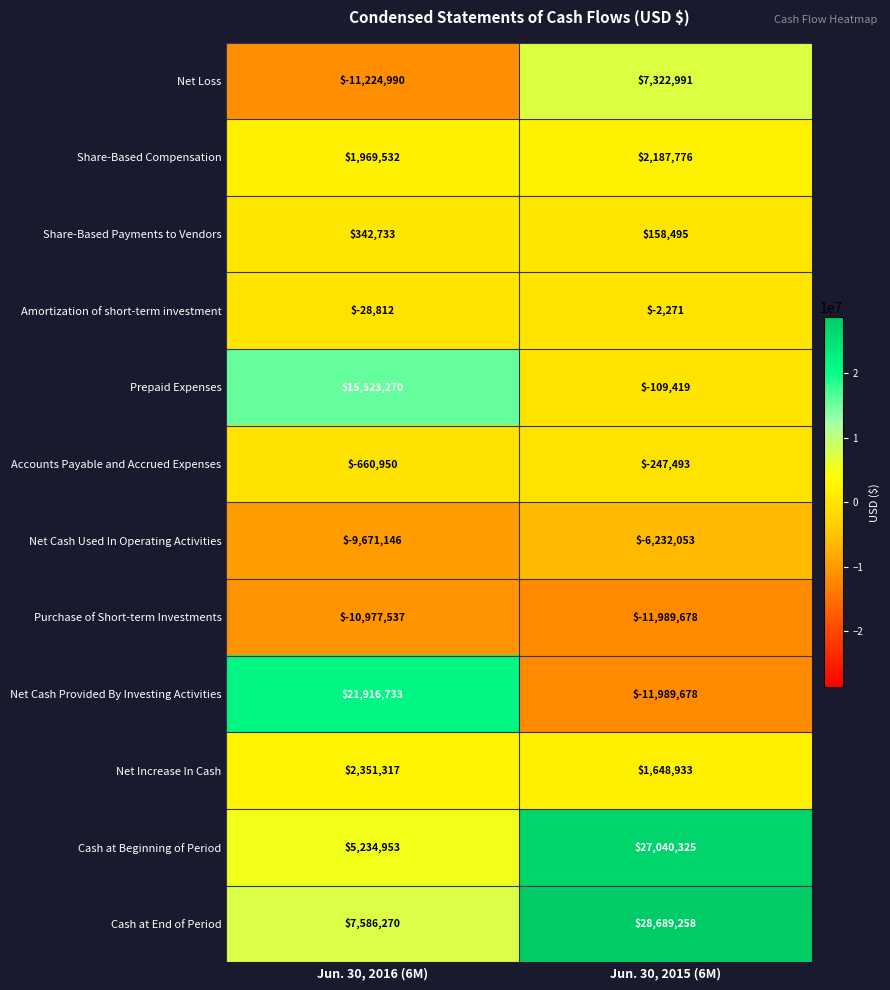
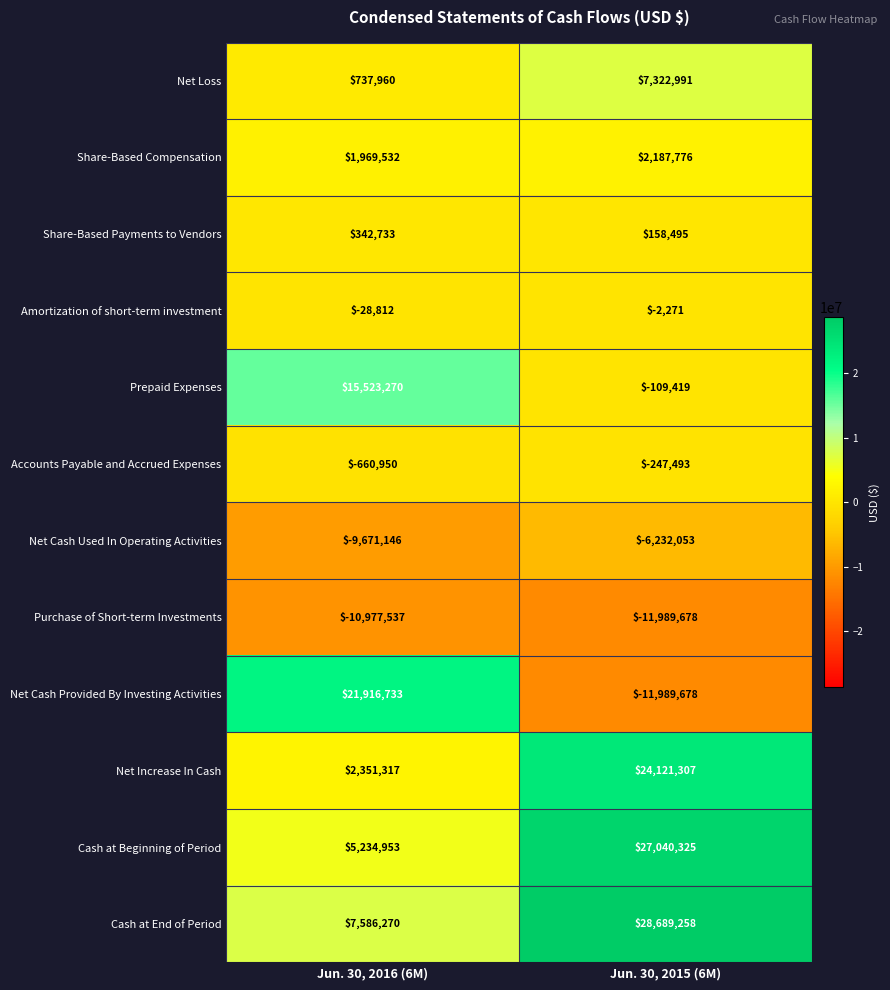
Net Loss, Jun. 30, 2016 (6M): $-11,224,990 -> $737,960
Net Increase In Cash, Jun. 30, 2015 (6M): $1,648,933 -> $24,121,307
